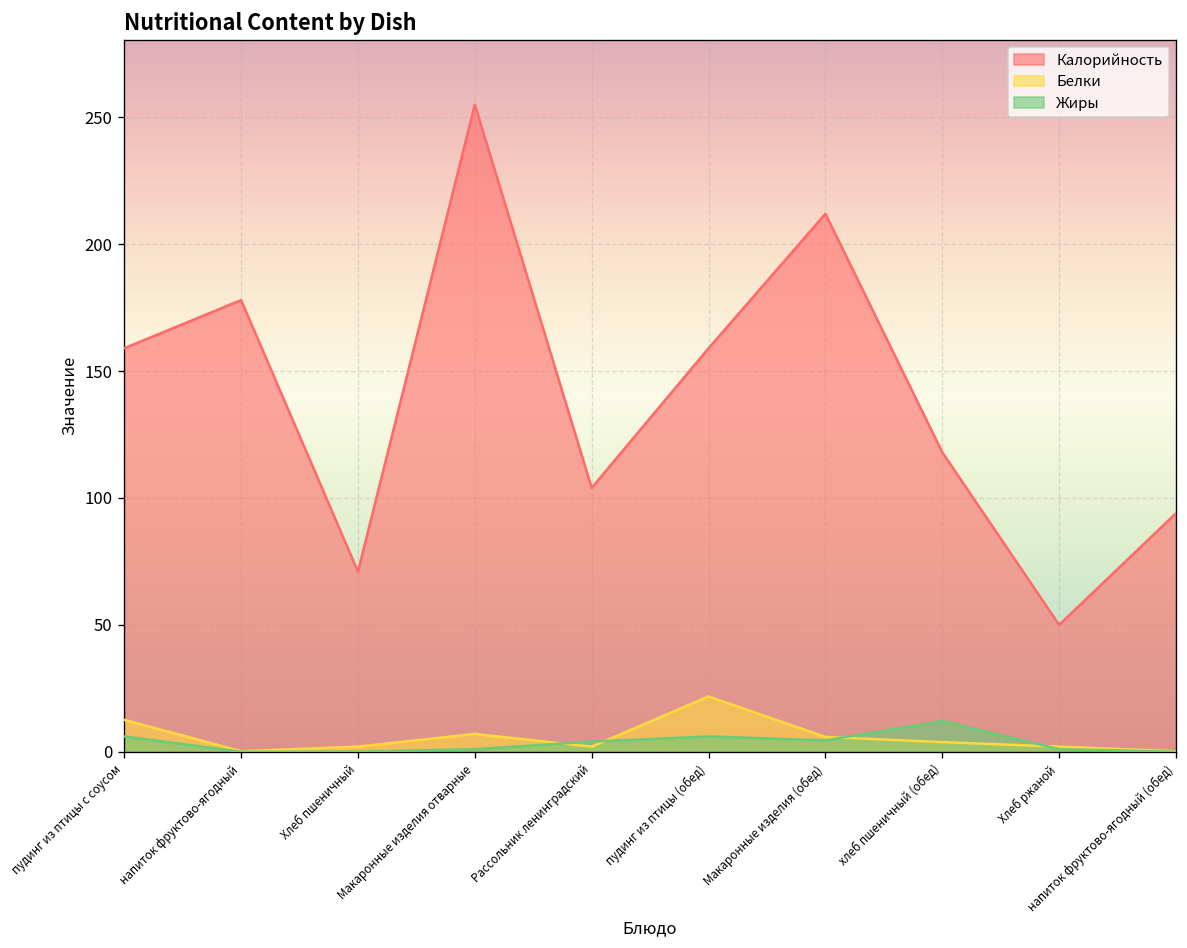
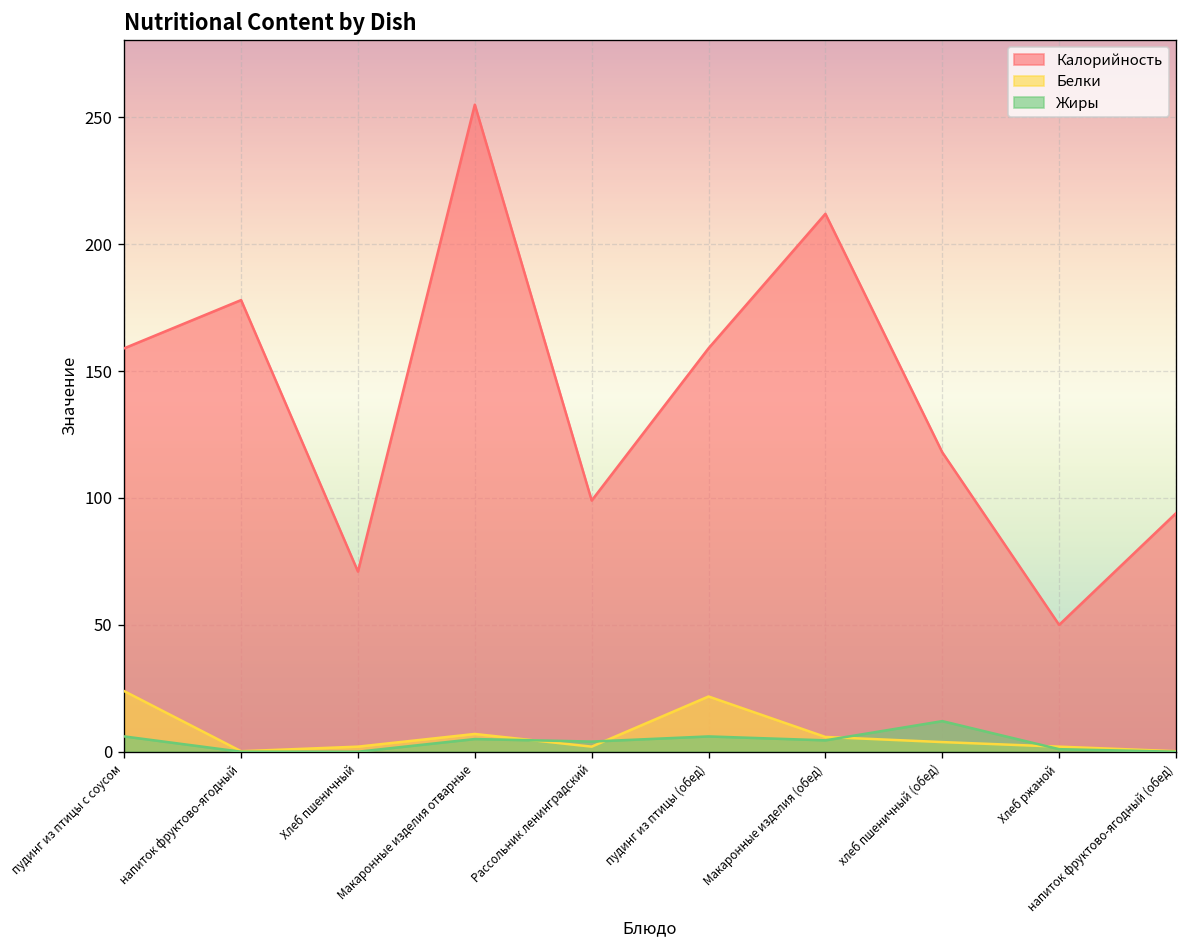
Белки, пудинг из птицы с соусом: 13 -> 24
Жиры, Макаронные изделия отварные: 1 -> 5
Калорийность, Рассольник ленинградский: 104 -> 99
